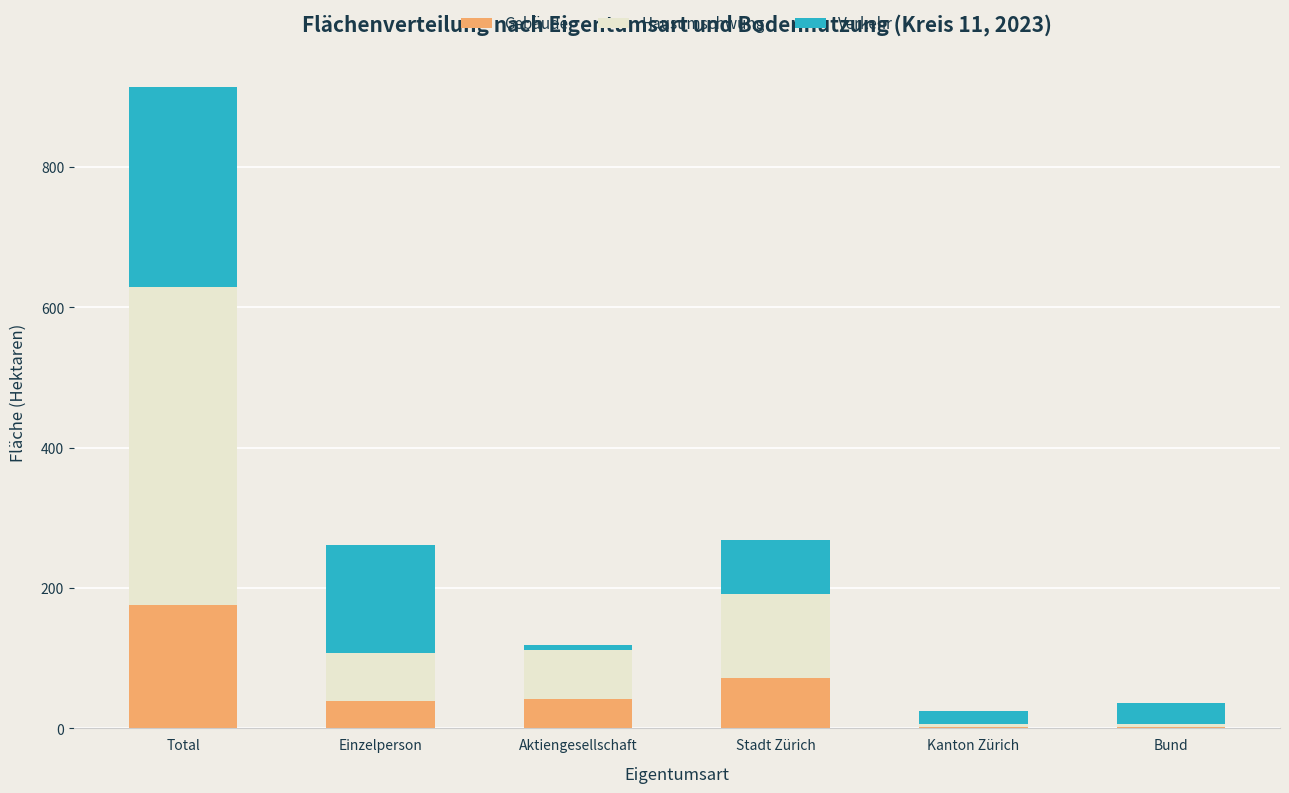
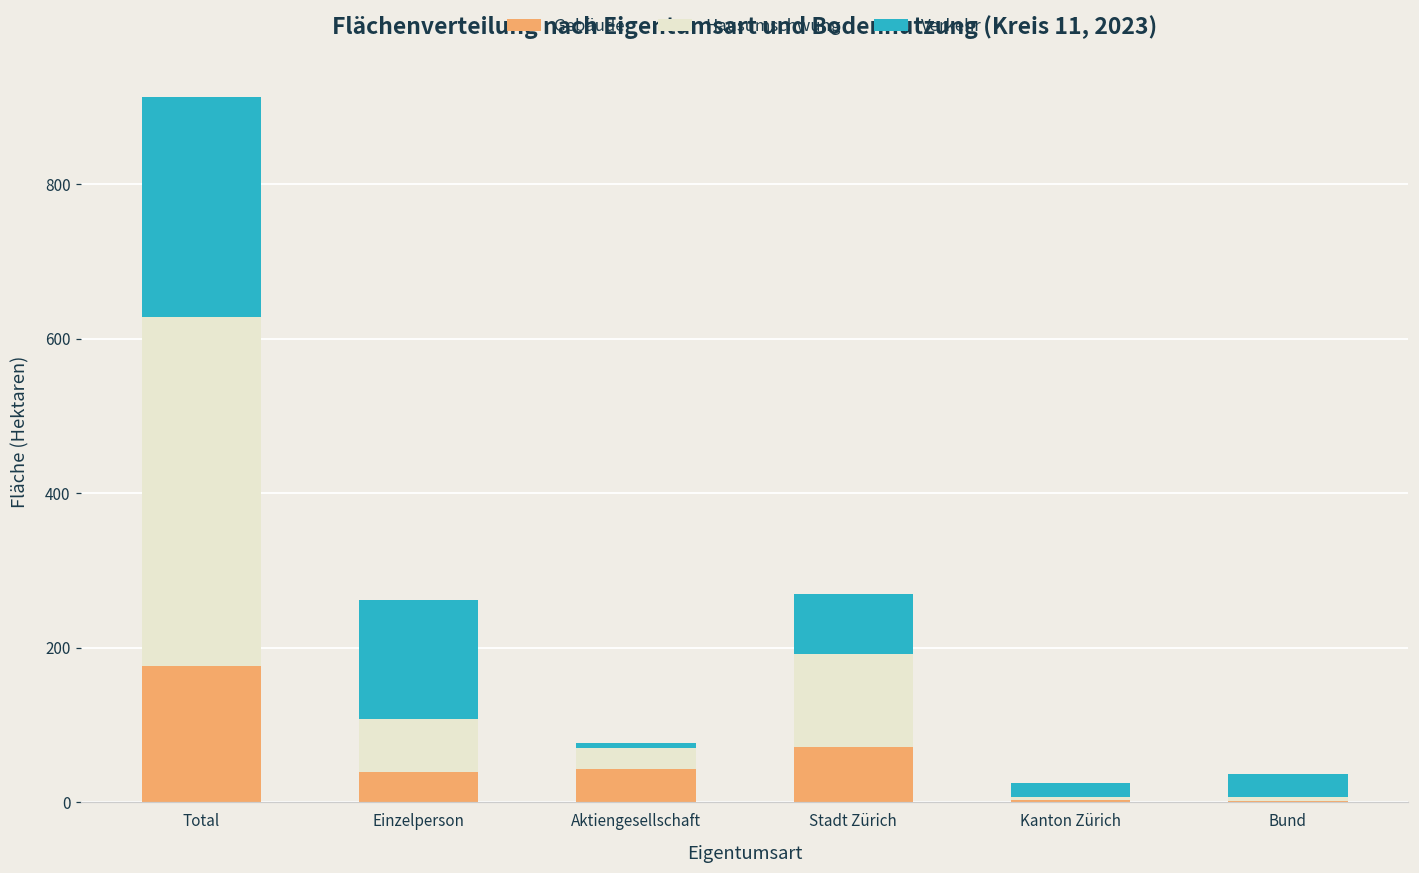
Hausumschwung, Aktiengesellschaft: 70 -> 30
